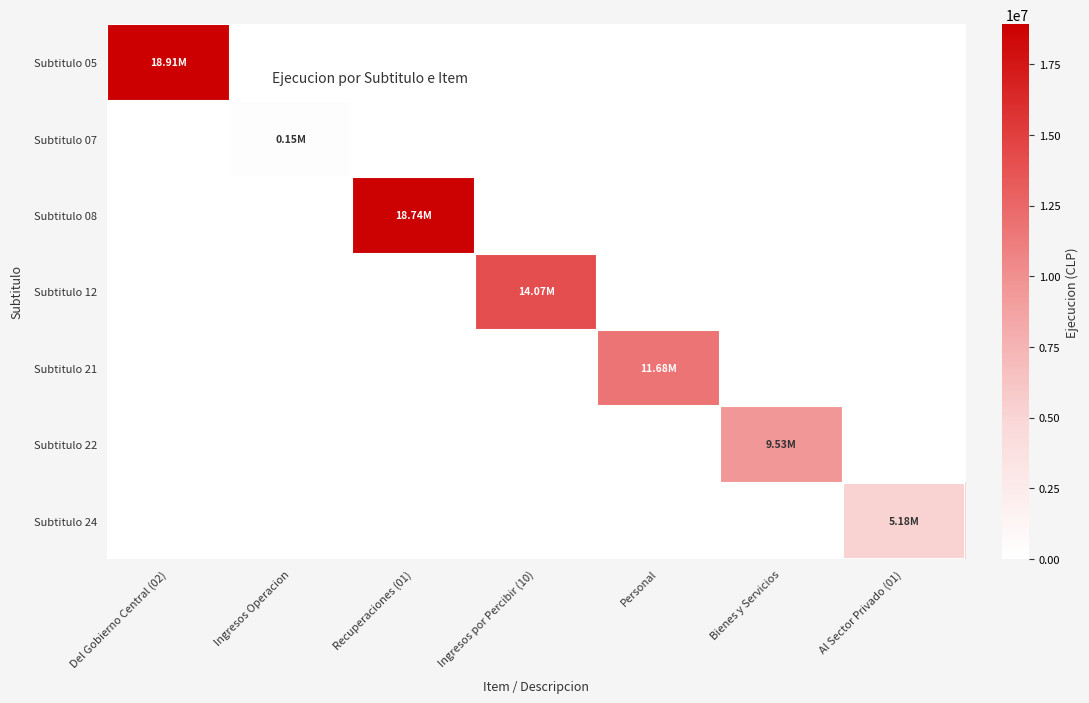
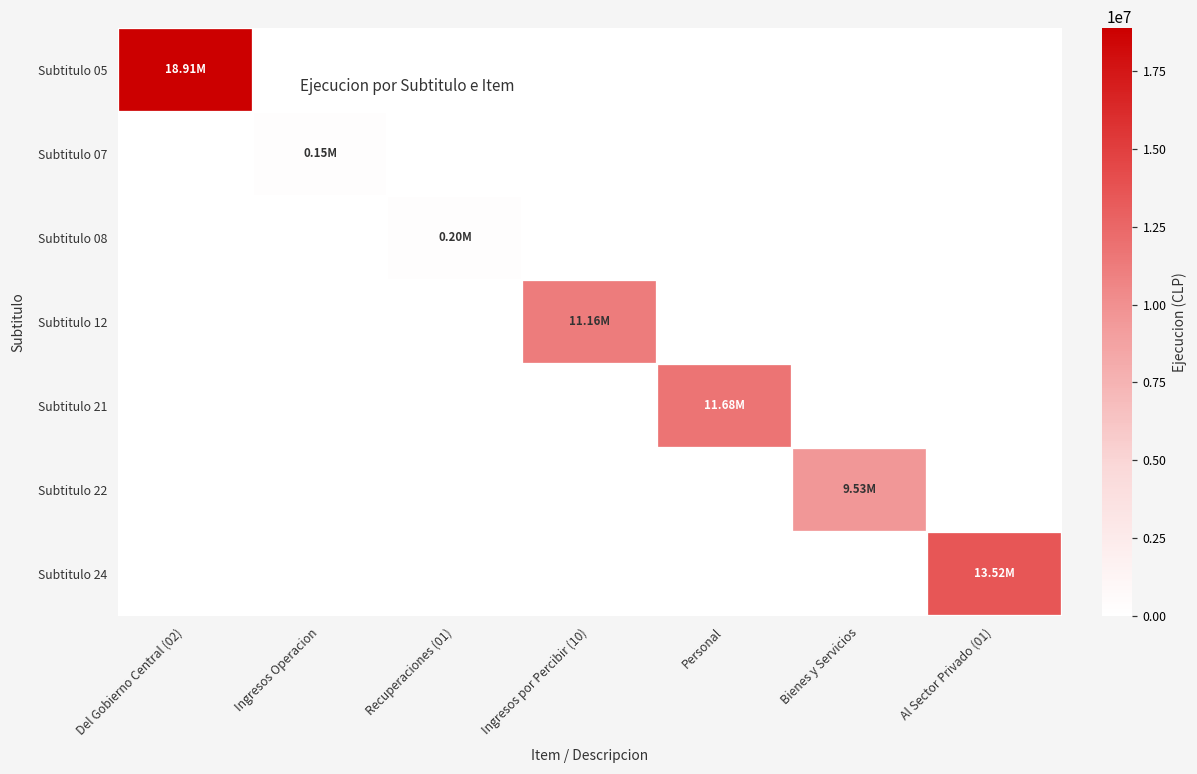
Subtitulo 08, Recuperaciones (01): 18.74M -> 0.20M
Subtitulo 12, Ingresos por Percibir (10): 14.07M -> 11.16M
Subtitulo 24, Al Sector Privado (01): 5.18M -> 13.52M
